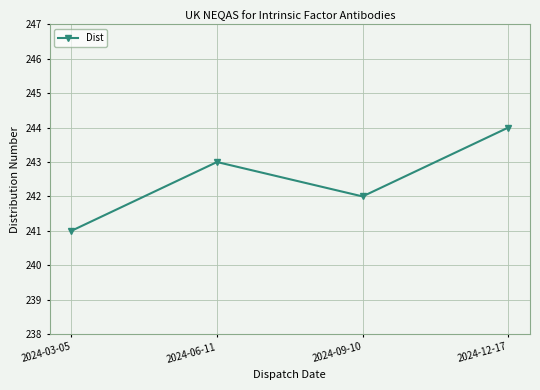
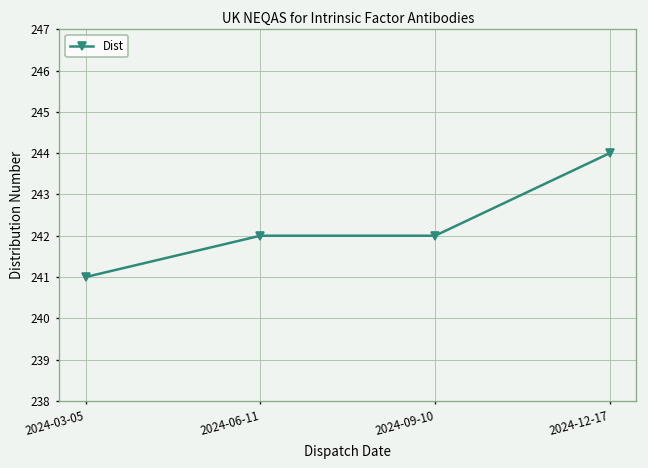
2024-06-11: 243 -> 242
